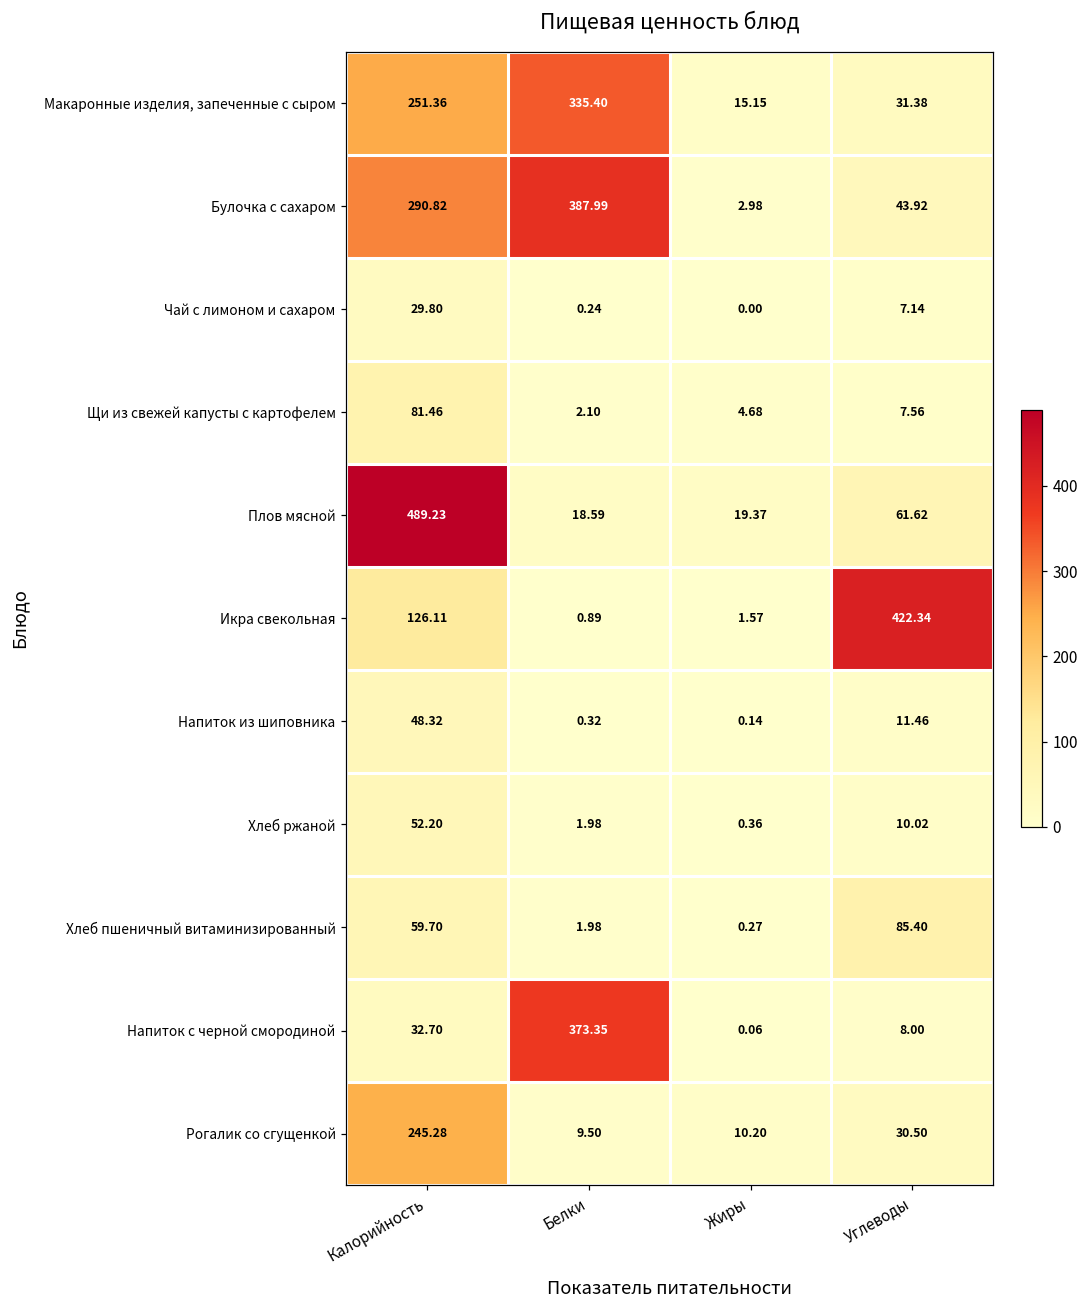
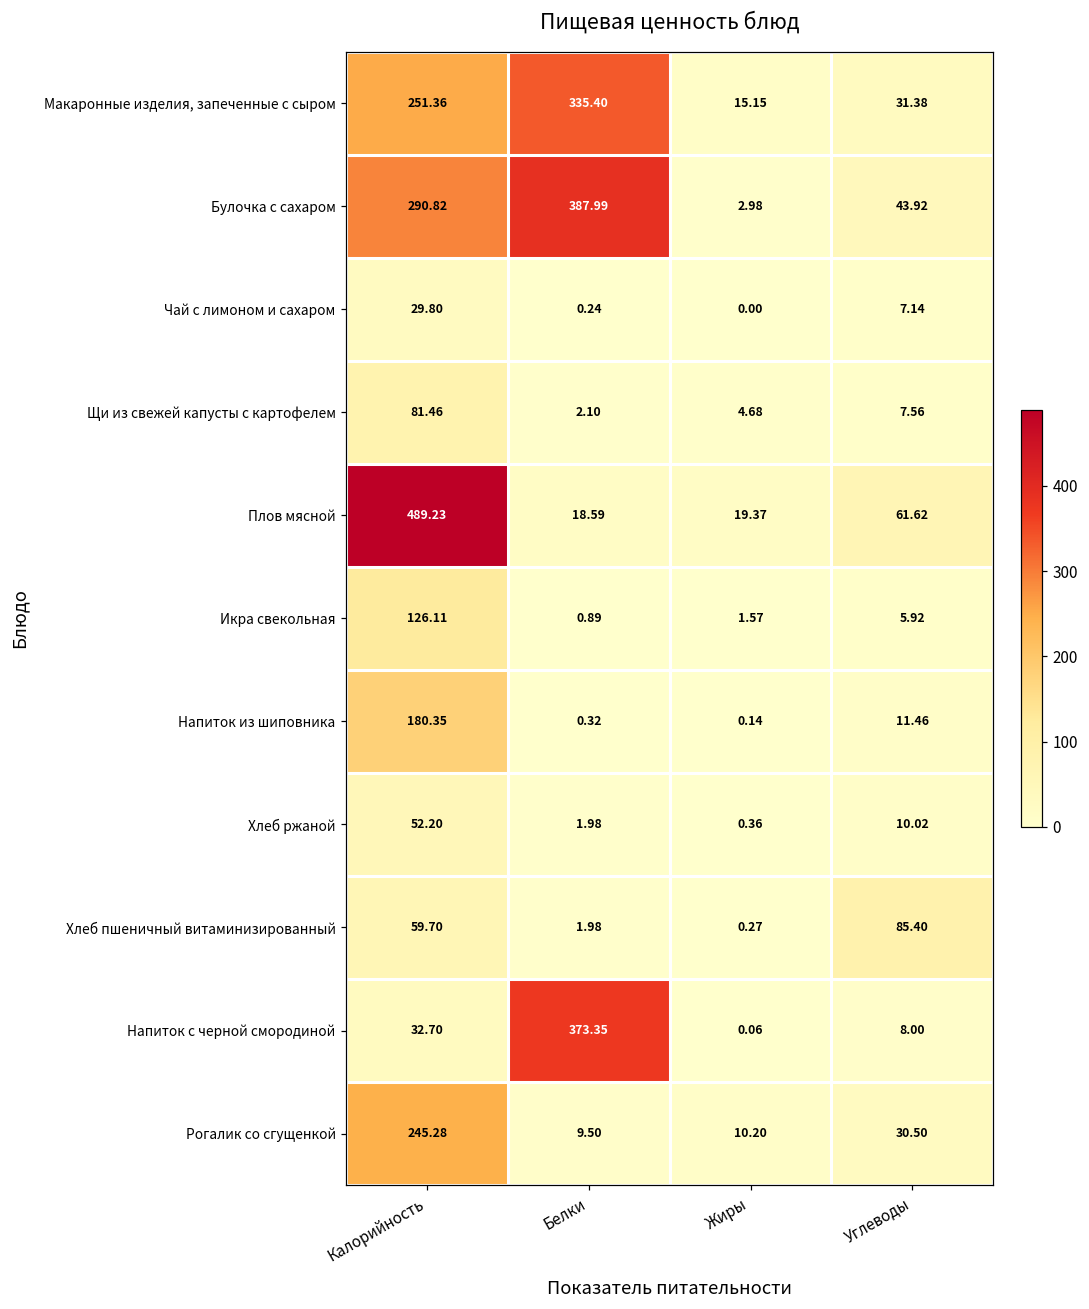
Икра свекольная, Углеводы: 422.34 -> 5.92
Напиток из шиповника, Калорийность: 48.32 -> 180.35
